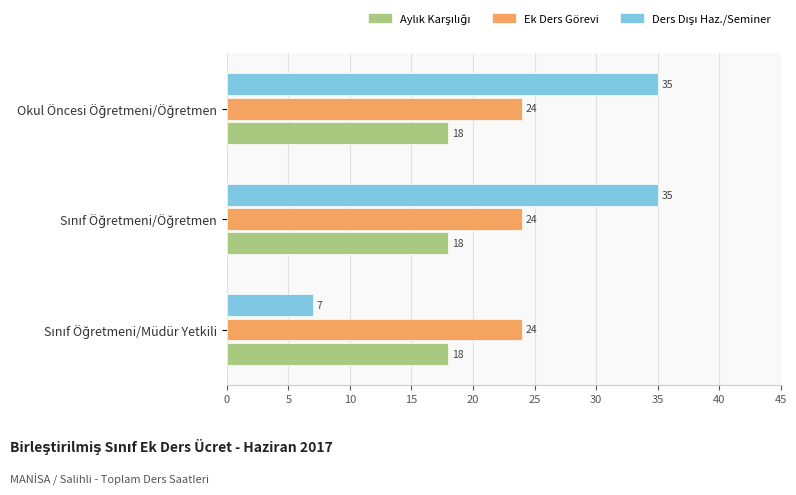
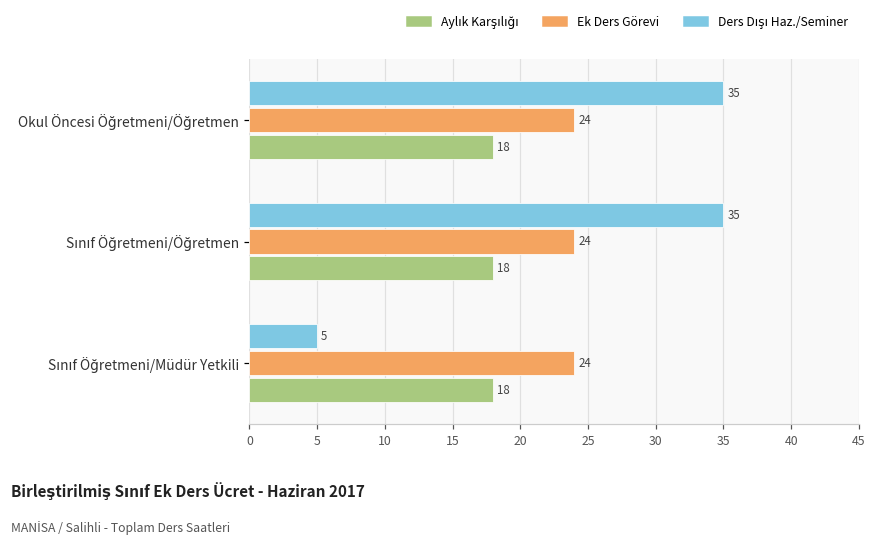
Ders Dışı Haz./Seminer, Sınıf Öğretmeni/Müdür Yetkili: 7 -> 5
